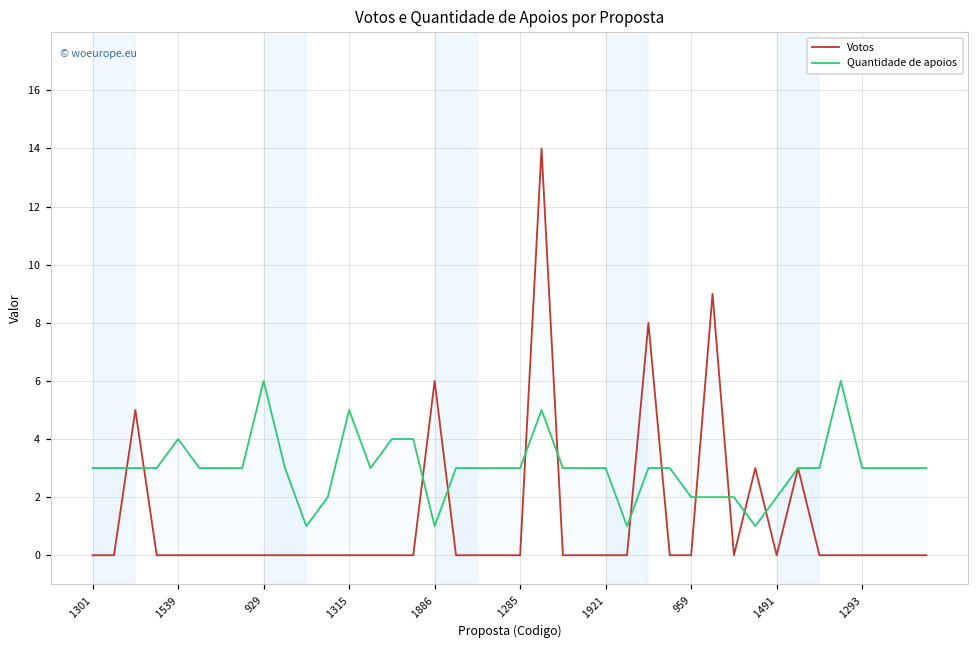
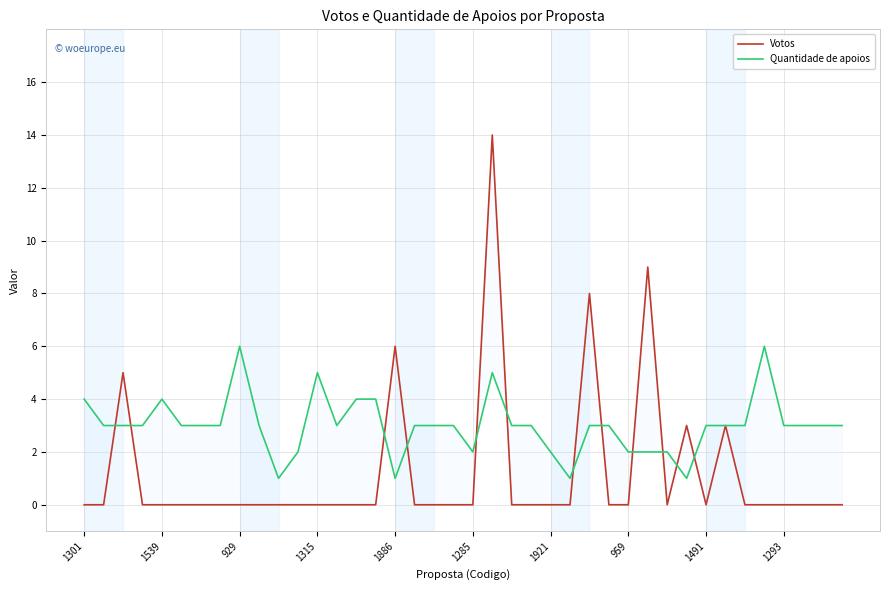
Quantidade de apoios, 1301: 3 -> 4
Quantidade de apoios, 1285: 3 -> 2
Quantidade de apoios, 1921: 3 -> 2
Quantidade de apoios, 1491: 2 -> 3
